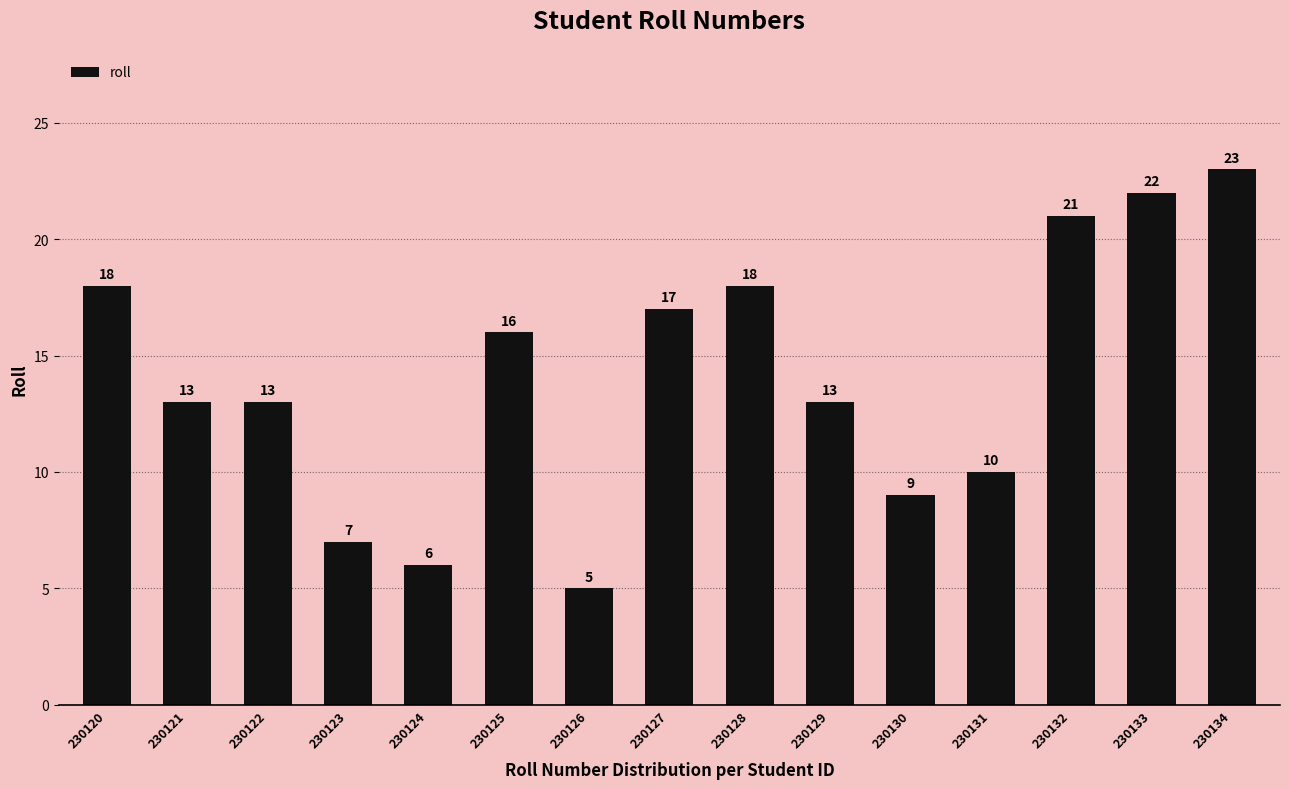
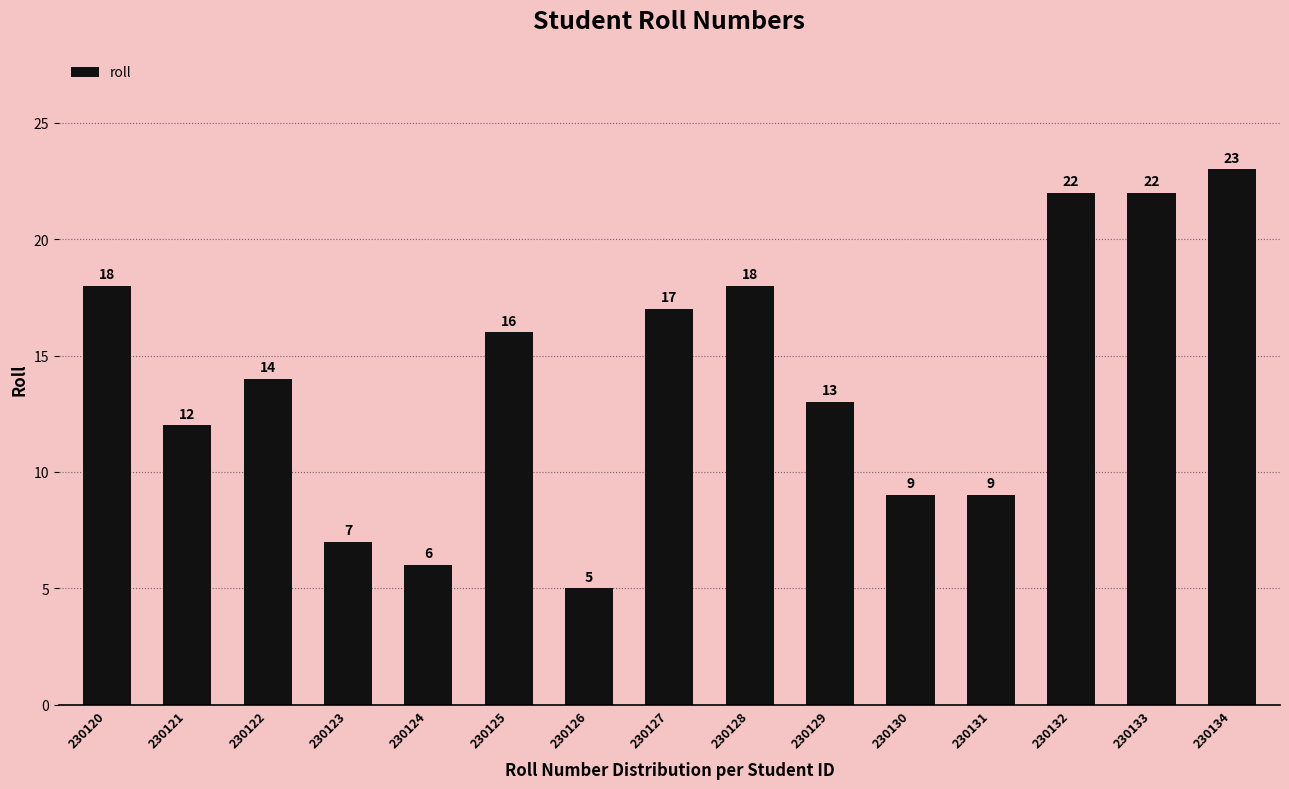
230121: 13 -> 12
230122: 13 -> 14
230131: 10 -> 9
230132: 21 -> 22
